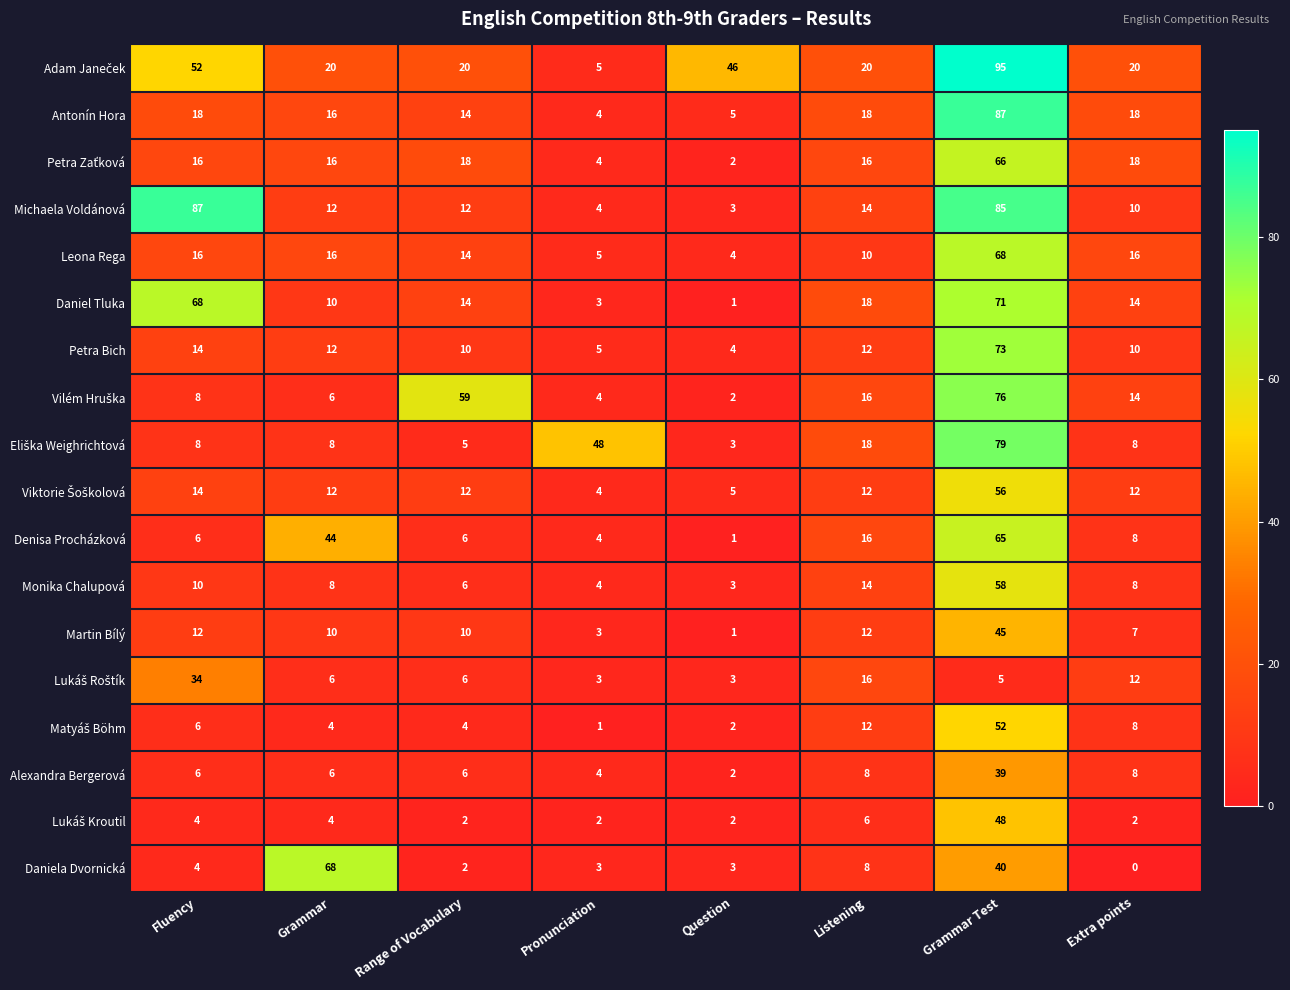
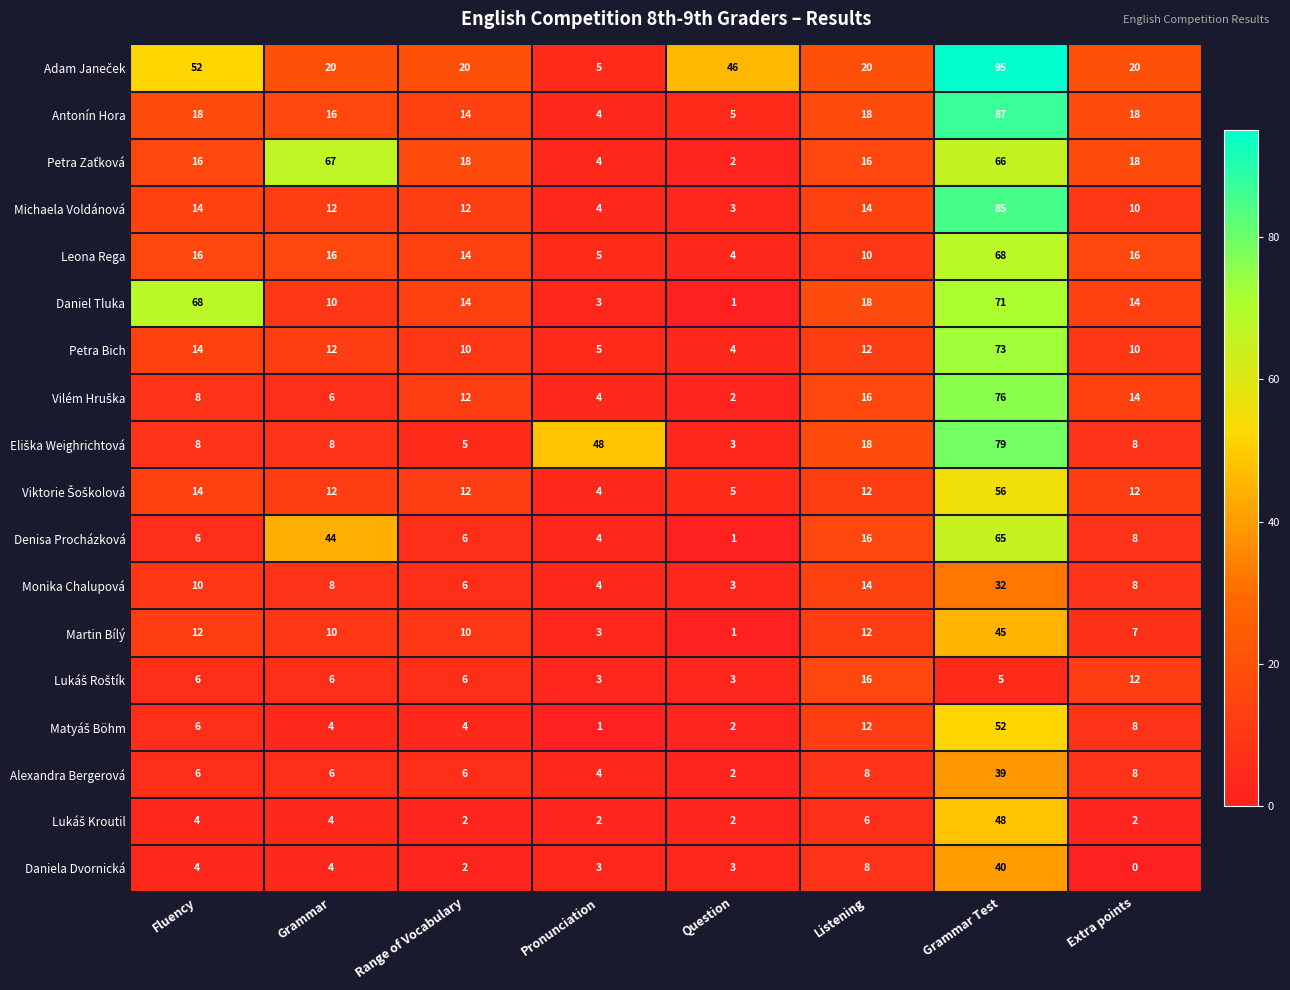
Petra Zaťková, Grammar: 16 -> 67
Michaela Voldánová, Fluency: 87 -> 14
Vilém Hruška, Range of Vocabulary: 59 -> 12
Monika Chalupová, Grammar Test: 58 -> 32
Lukáš Roštík, Fluency: 34 -> 6
Daniela Dvornická, Grammar: 68 -> 4
